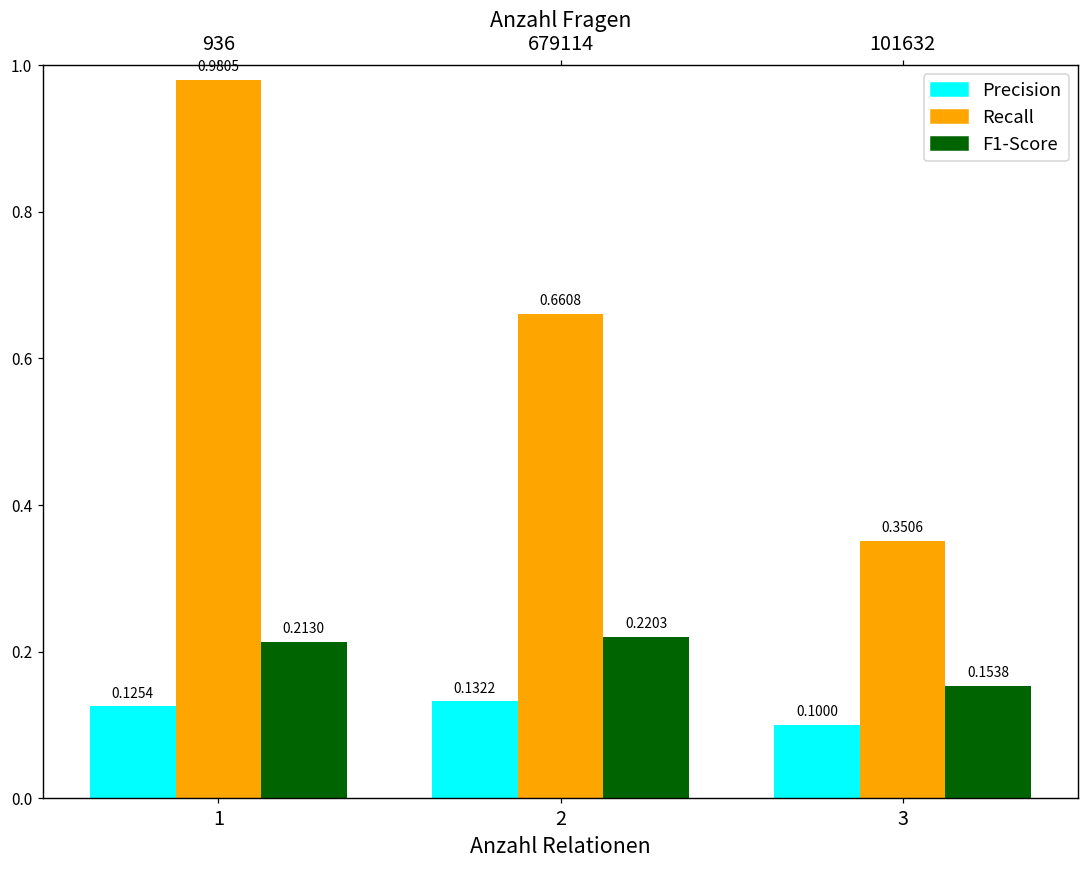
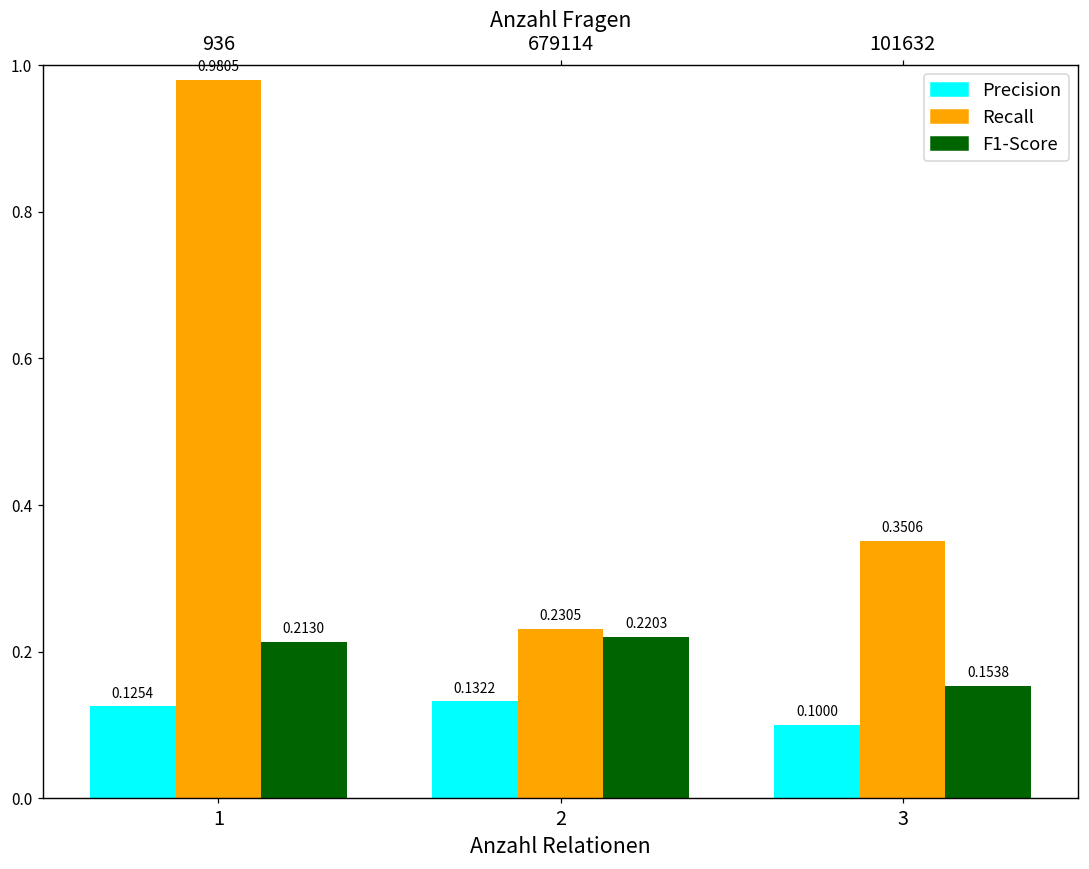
Recall, 2: 0.6608 -> 0.2305
